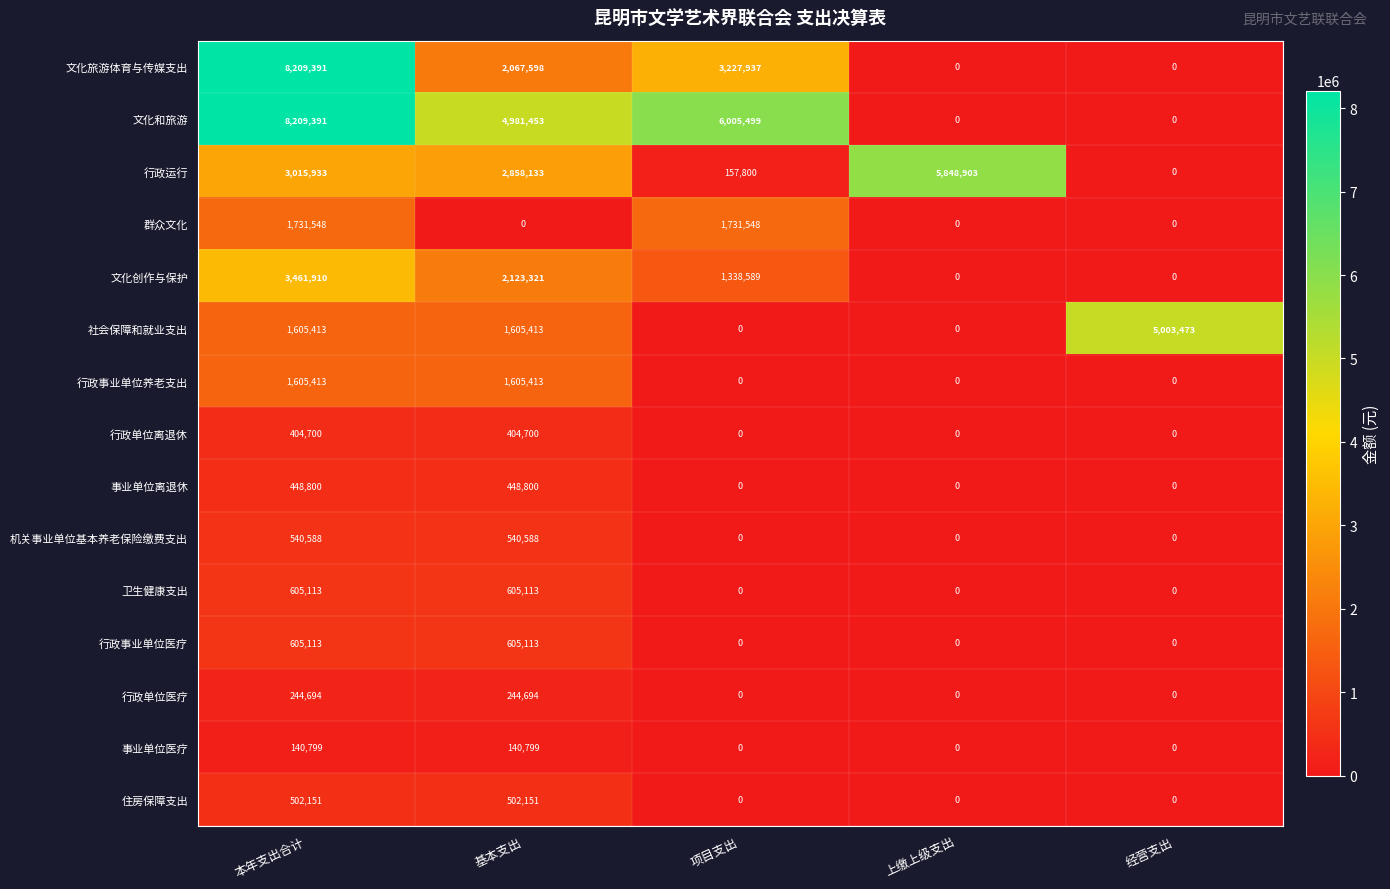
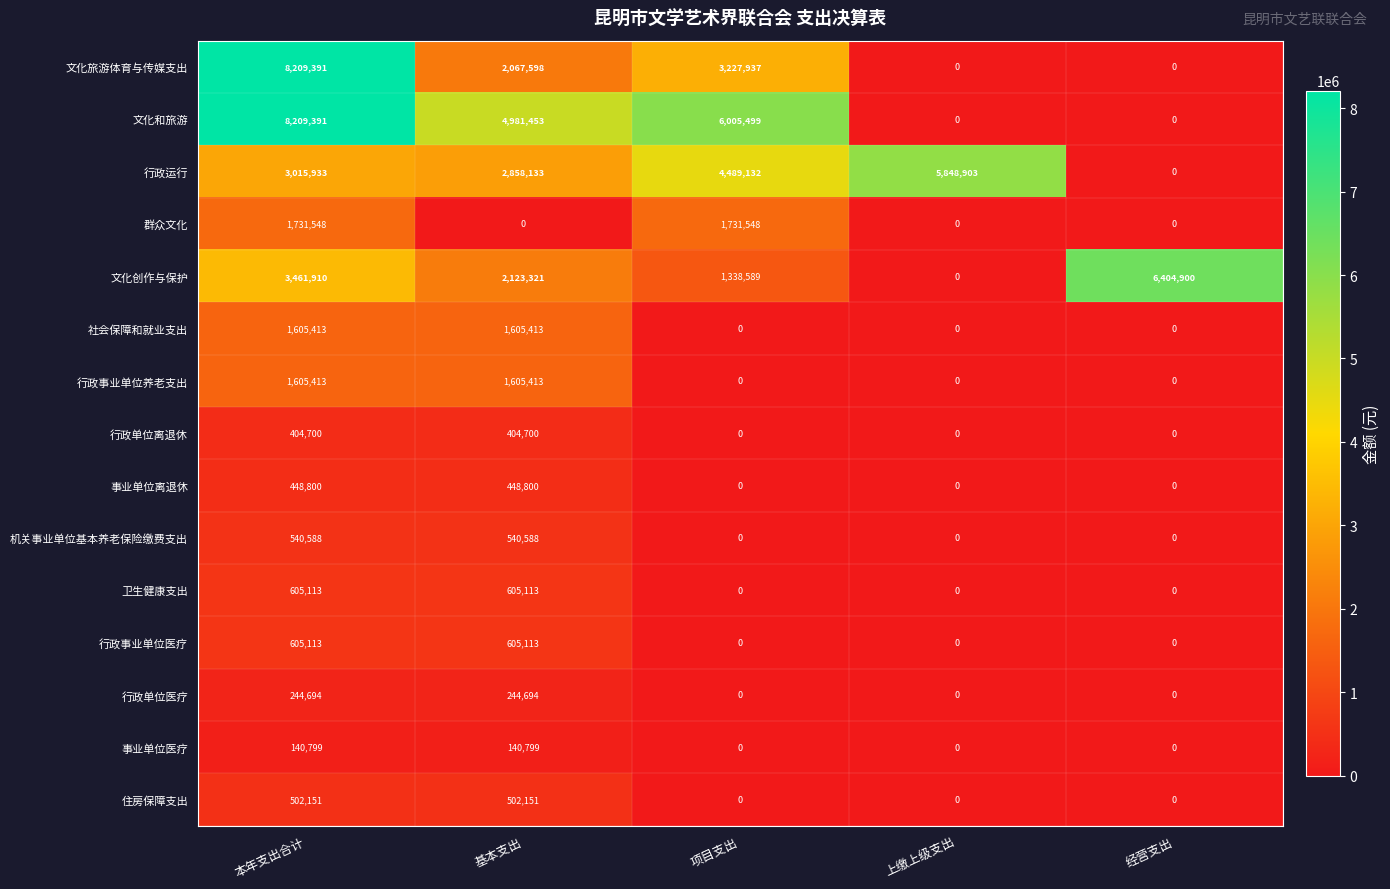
行政运行, 项目支出: 157,800 -> 4,489,132
文化创作与保护, 经营支出: 0 -> 6,404,900
社会保障和就业支出, 经营支出: 5,003,473 -> 0
